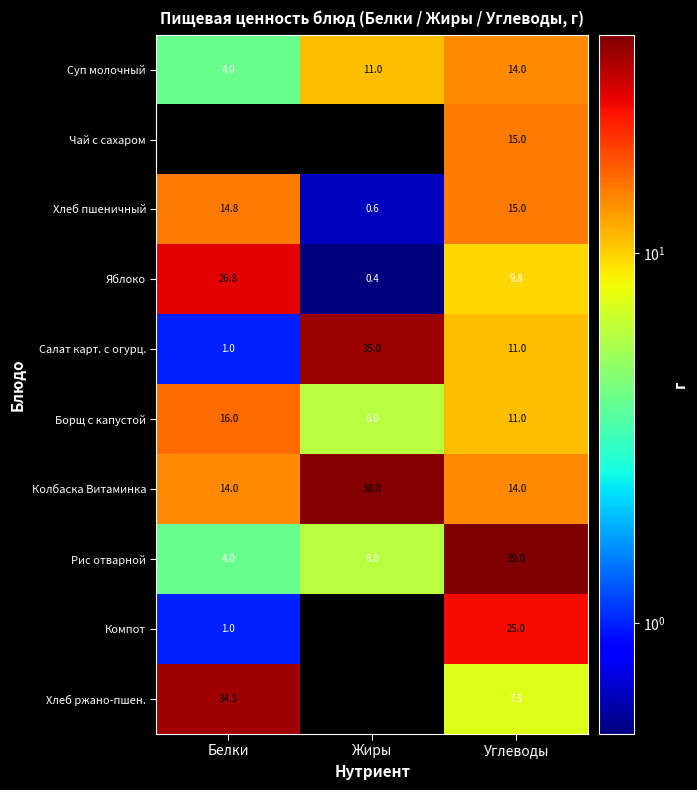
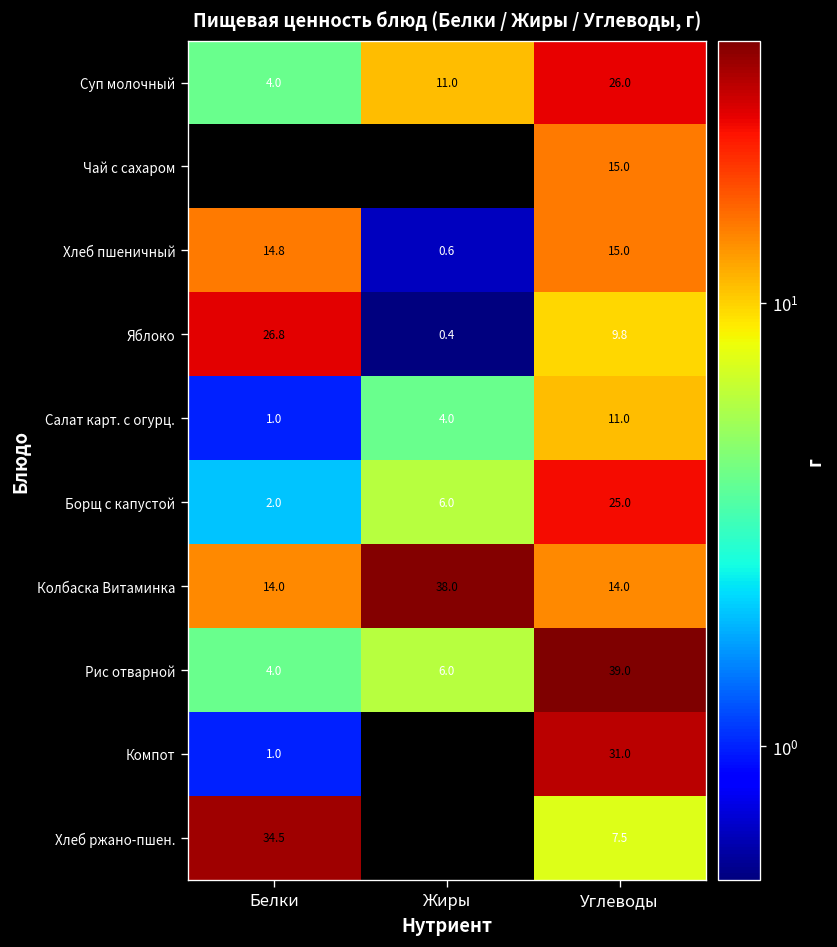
Суп молочный, Углеводы: 14.0 -> 26.0
Салат карт. с огурц., Жиры: 35.0 -> 4.0
Борщ с капустой, Белки: 16.0 -> 2.0
Борщ с капустой, Углеводы: 11.0 -> 25.0
Компот, Углеводы: 25.0 -> 31.0
